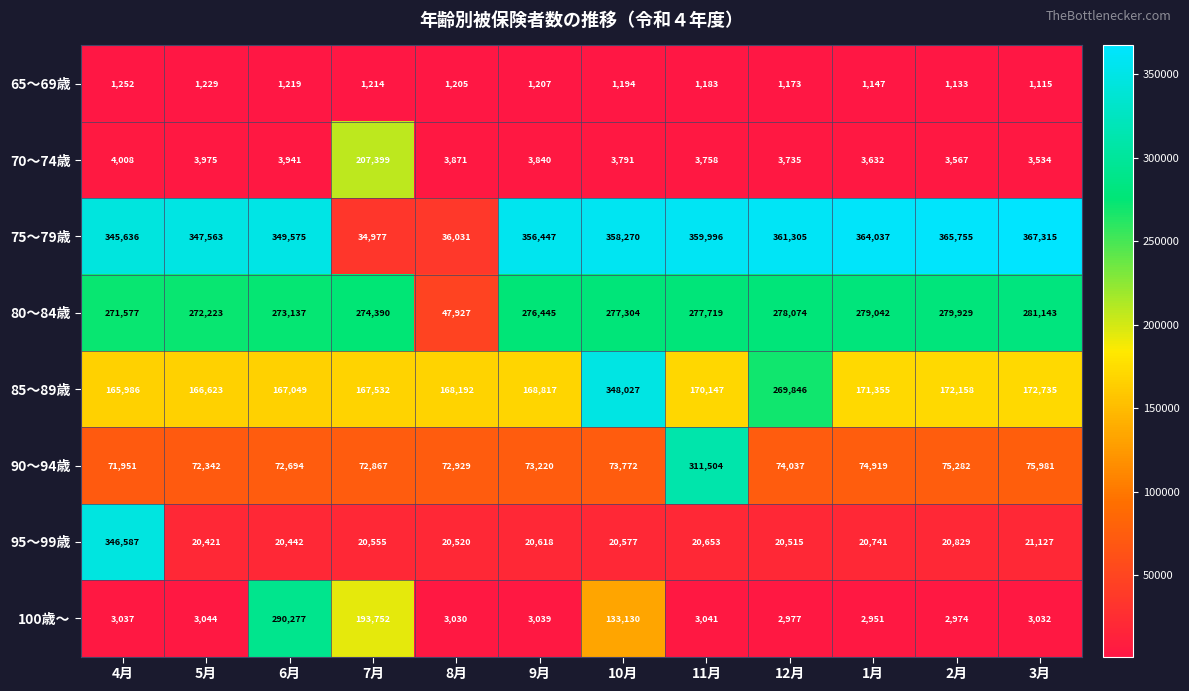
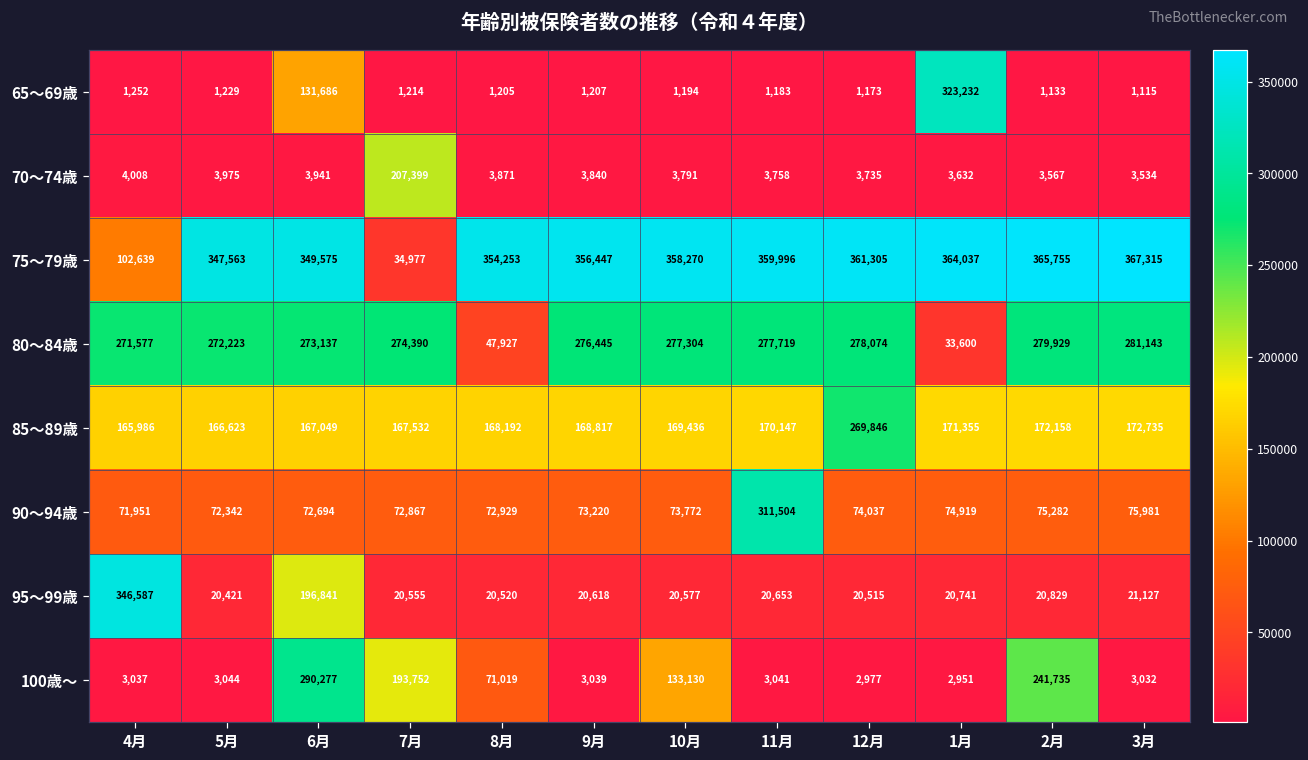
65～69歳, 6月: 1,219 -> 131,686
65～69歳, 1月: 1,147 -> 323,232
75～79歳, 4月: 345,636 -> 102,639
75～79歳, 8月: 36,031 -> 354,253
80～84歳, 1月: 279,042 -> 33,600
85～89歳, 10月: 348,027 -> 169,436
95～99歳, 6月: 20,442 -> 196,841
100歳～, 8月: 3,030 -> 71,019
100歳～, 2月: 2,974 -> 241,735
